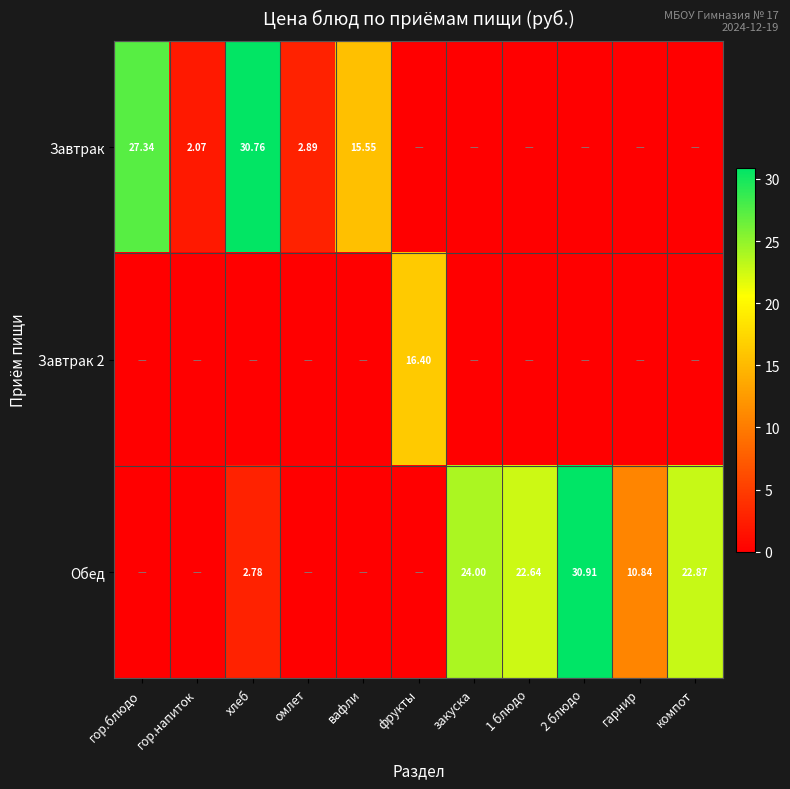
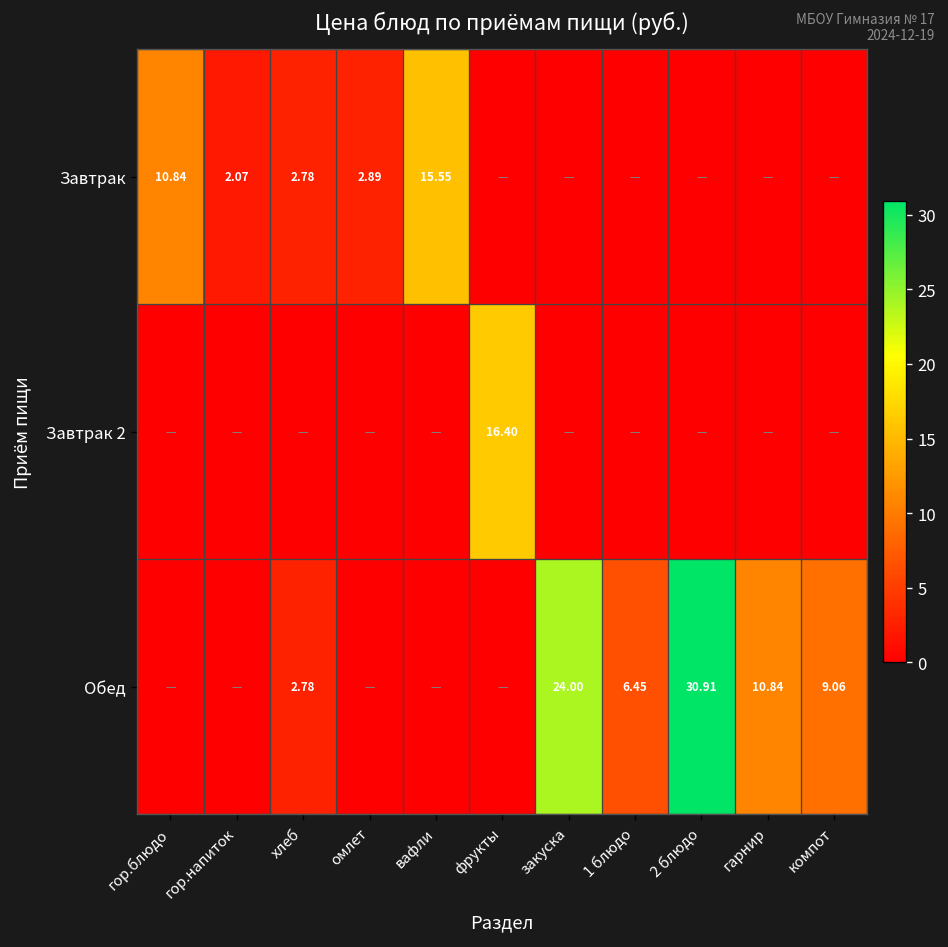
Завтрак, гор.блюдо: 27.34 -> 10.84
Завтрак, хлеб: 30.76 -> 2.78
Обед, 1 блюдо: 22.64 -> 6.45
Обед, компот: 22.87 -> 9.06
